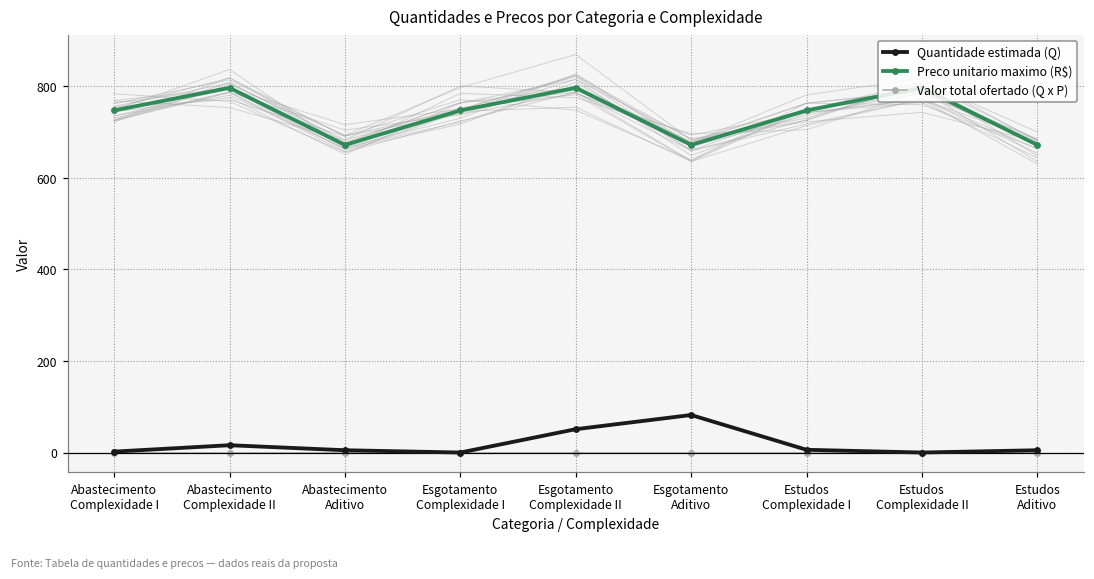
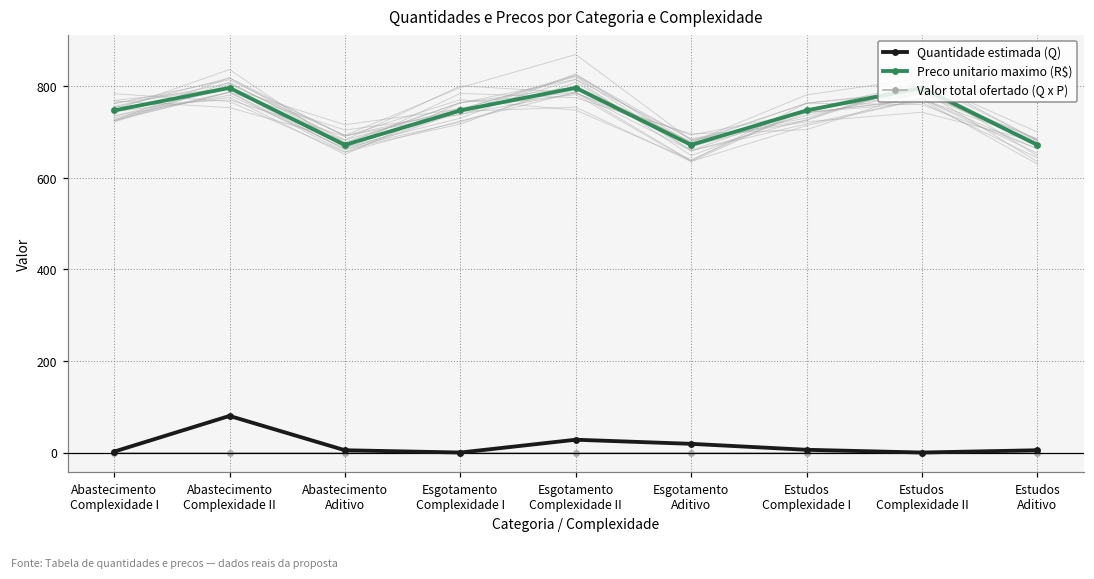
Quantidade estimada (Q), Abastecimento Complexidade II: 20 -> 80
Quantidade estimada (Q), Esgotamento Complexidade II: 50 -> 30
Quantidade estimada (Q), Esgotamento Aditivo: 80 -> 20
